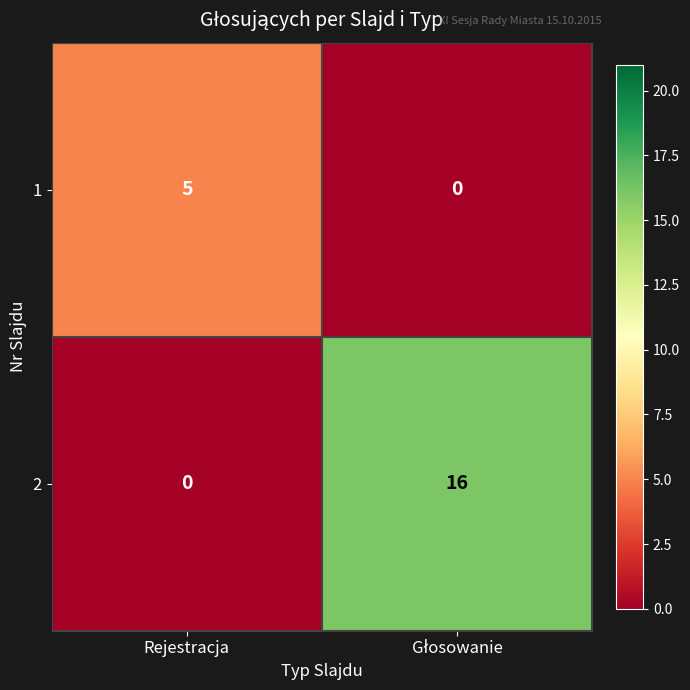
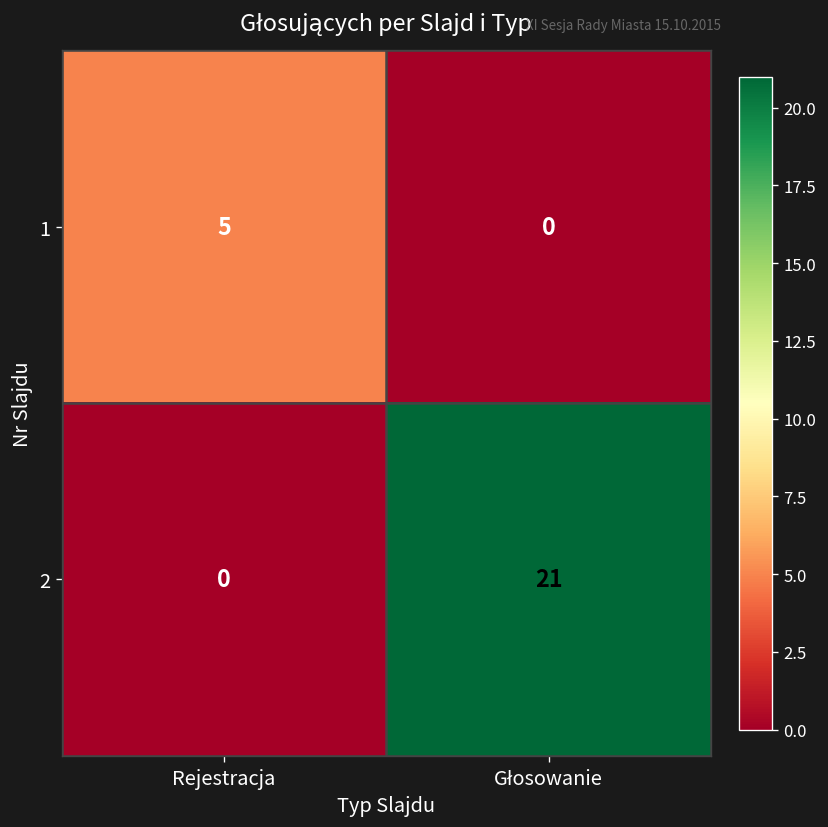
2, Głosowanie: 16 -> 21
